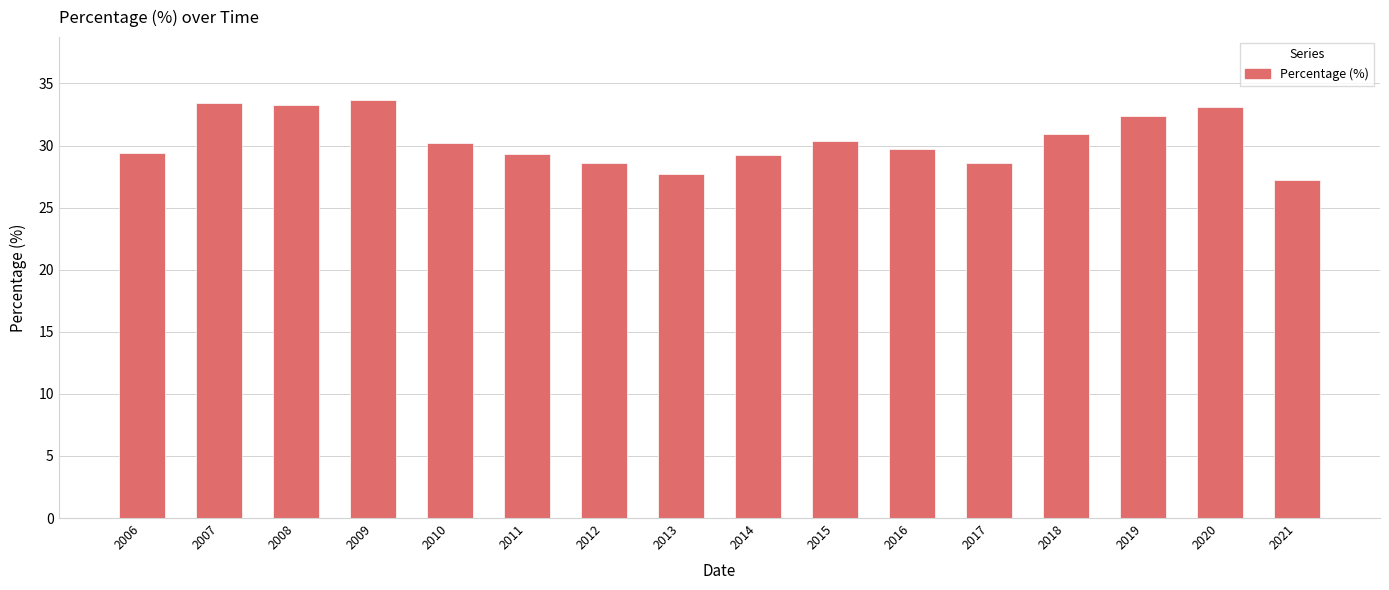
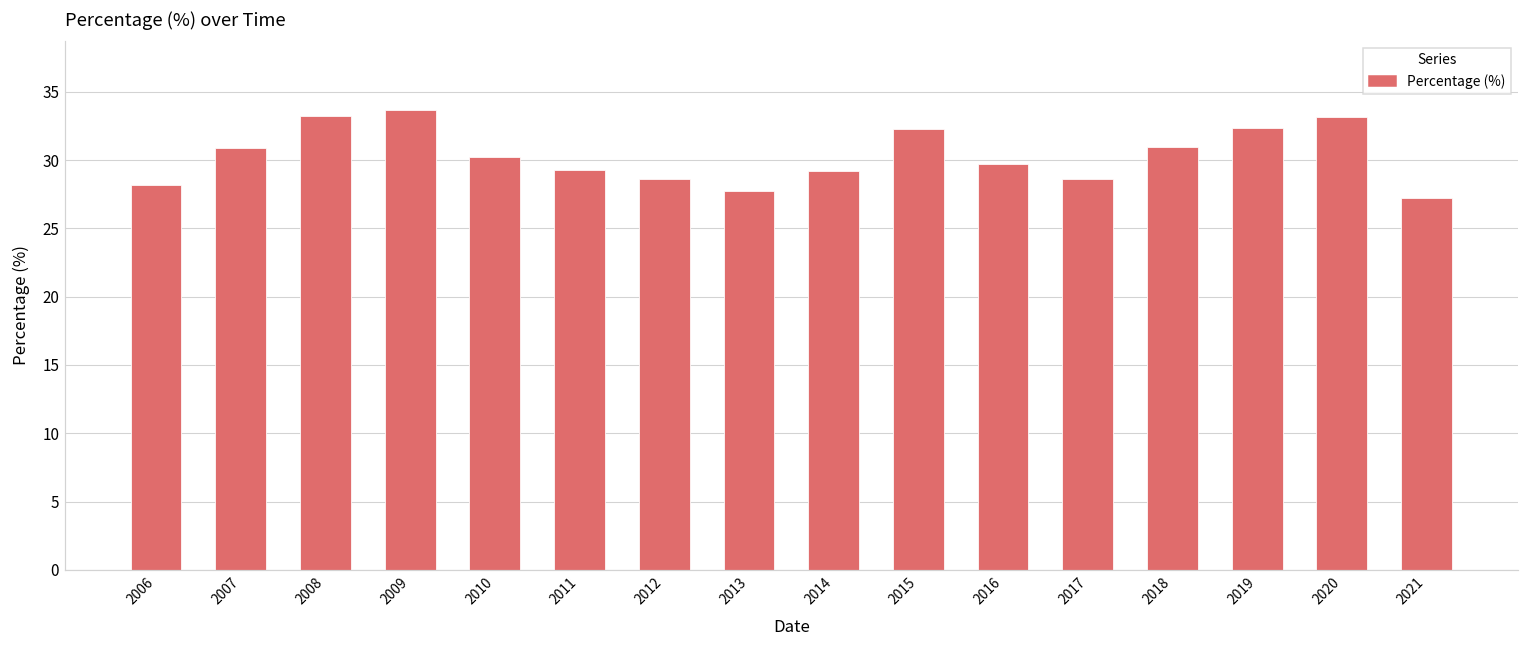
2006: 29.4 -> 28.2
2007: 33.4 -> 30.9
2015: 30.4 -> 32.3
